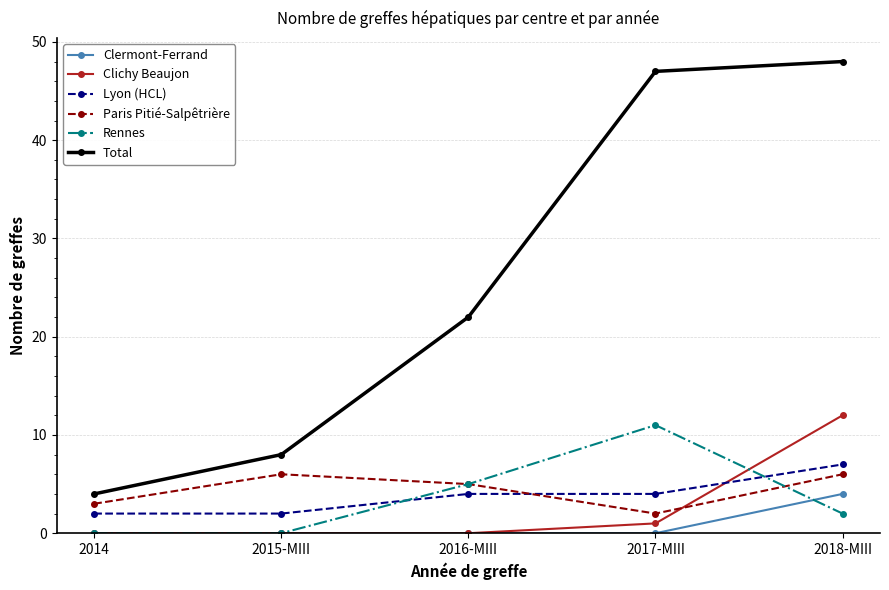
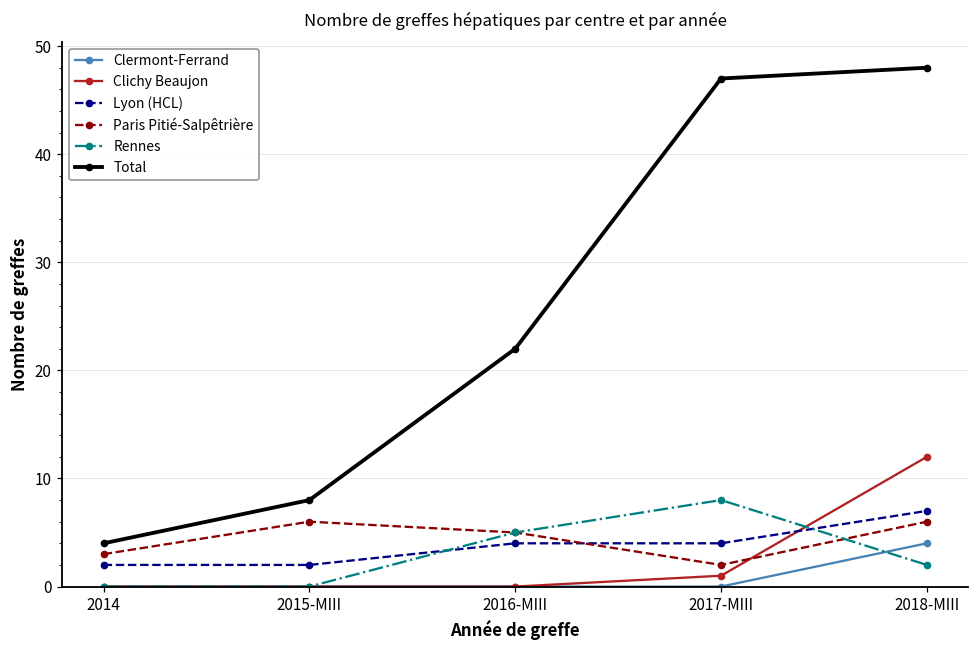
Rennes, 2017-MIII: 11 -> 8
